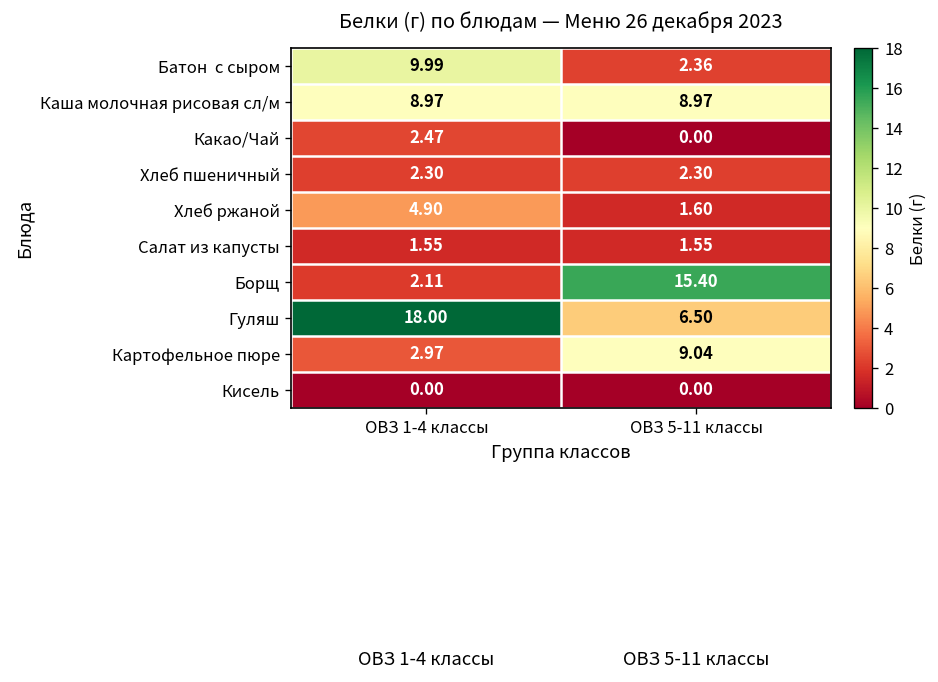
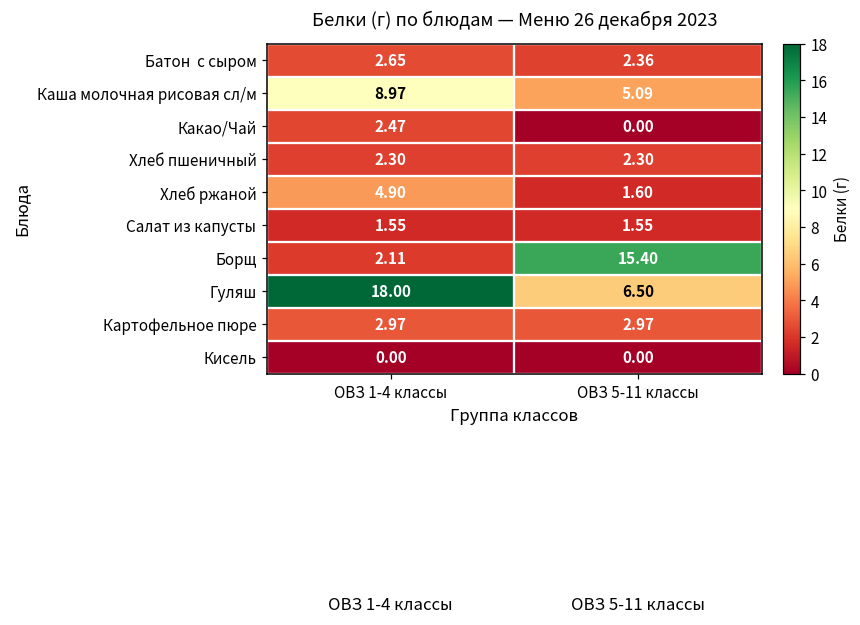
Батон с сыром, ОВЗ 1-4 классы: 9.99 -> 2.65
Каша молочная рисовая сл/м, ОВЗ 5-11 классы: 8.97 -> 5.09
Картофельное пюре, ОВЗ 5-11 классы: 9.04 -> 2.97
